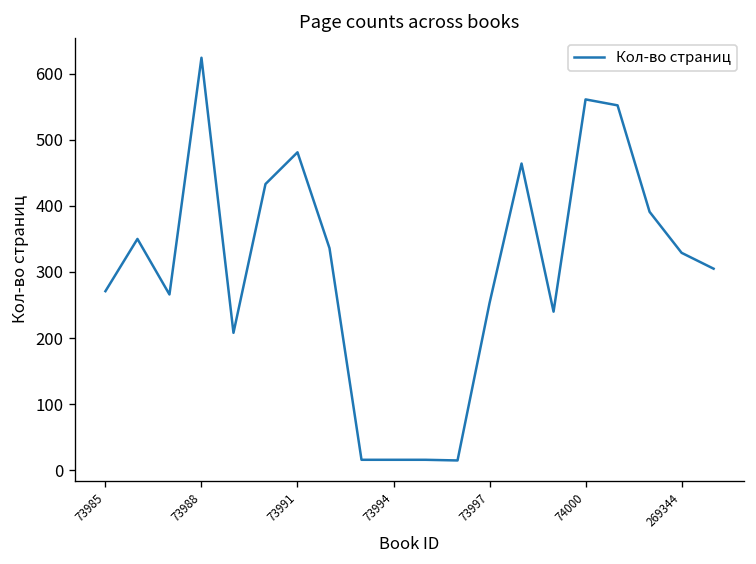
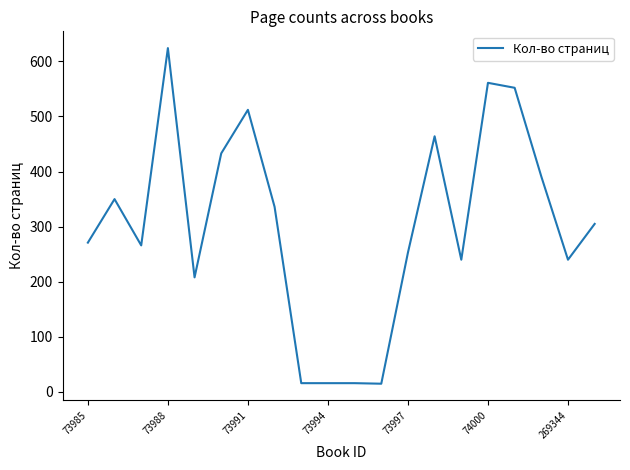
73991: 480 -> 510
269344: 330 -> 240
